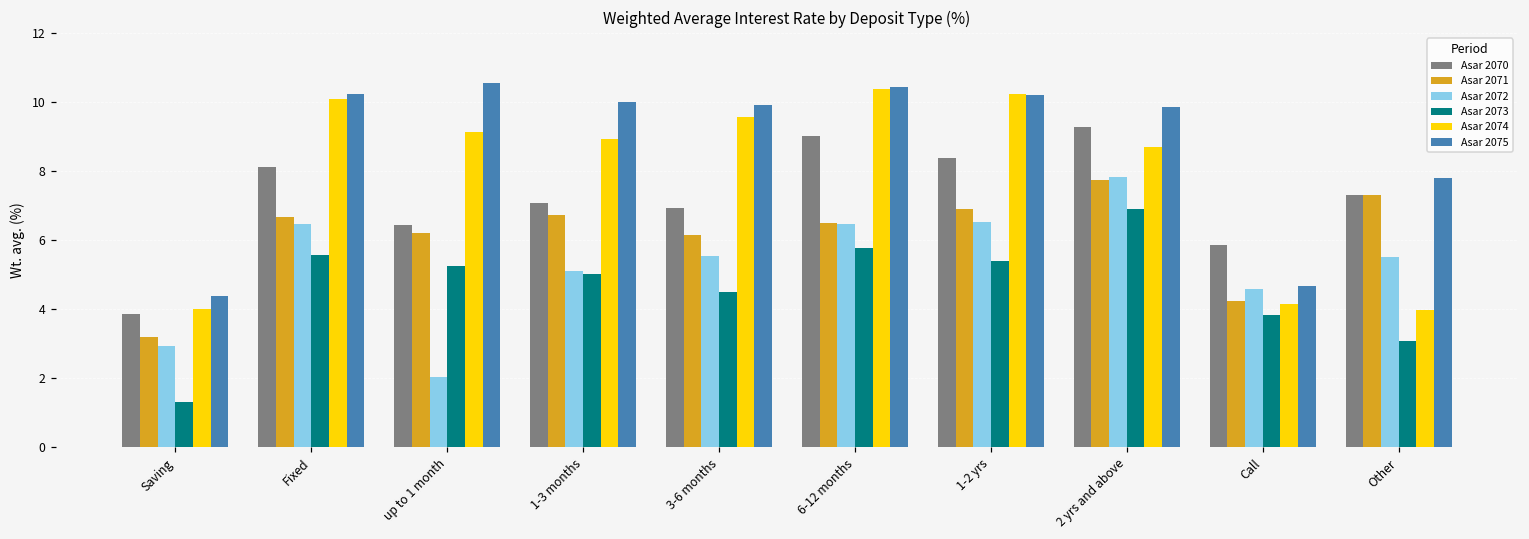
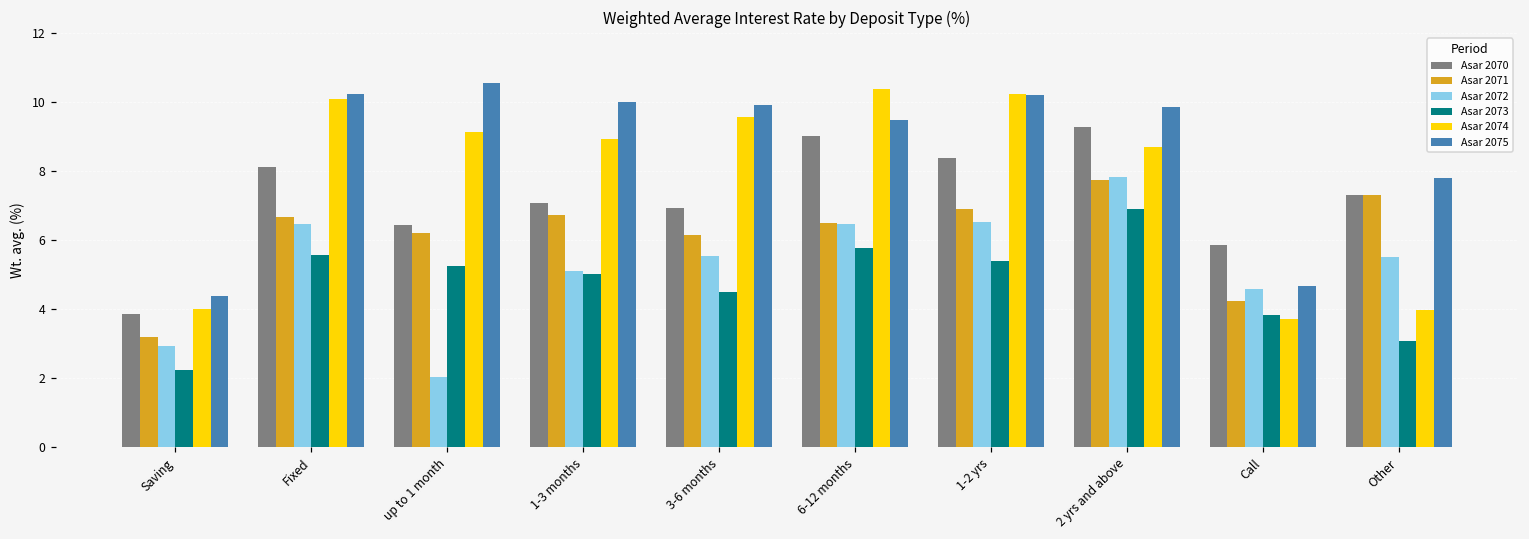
Asar 2073, Saving: 1.3 -> 2.2
Asar 2075, 6-12 months: 10.4 -> 9.5
Asar 2074, Call: 4.1 -> 3.7
